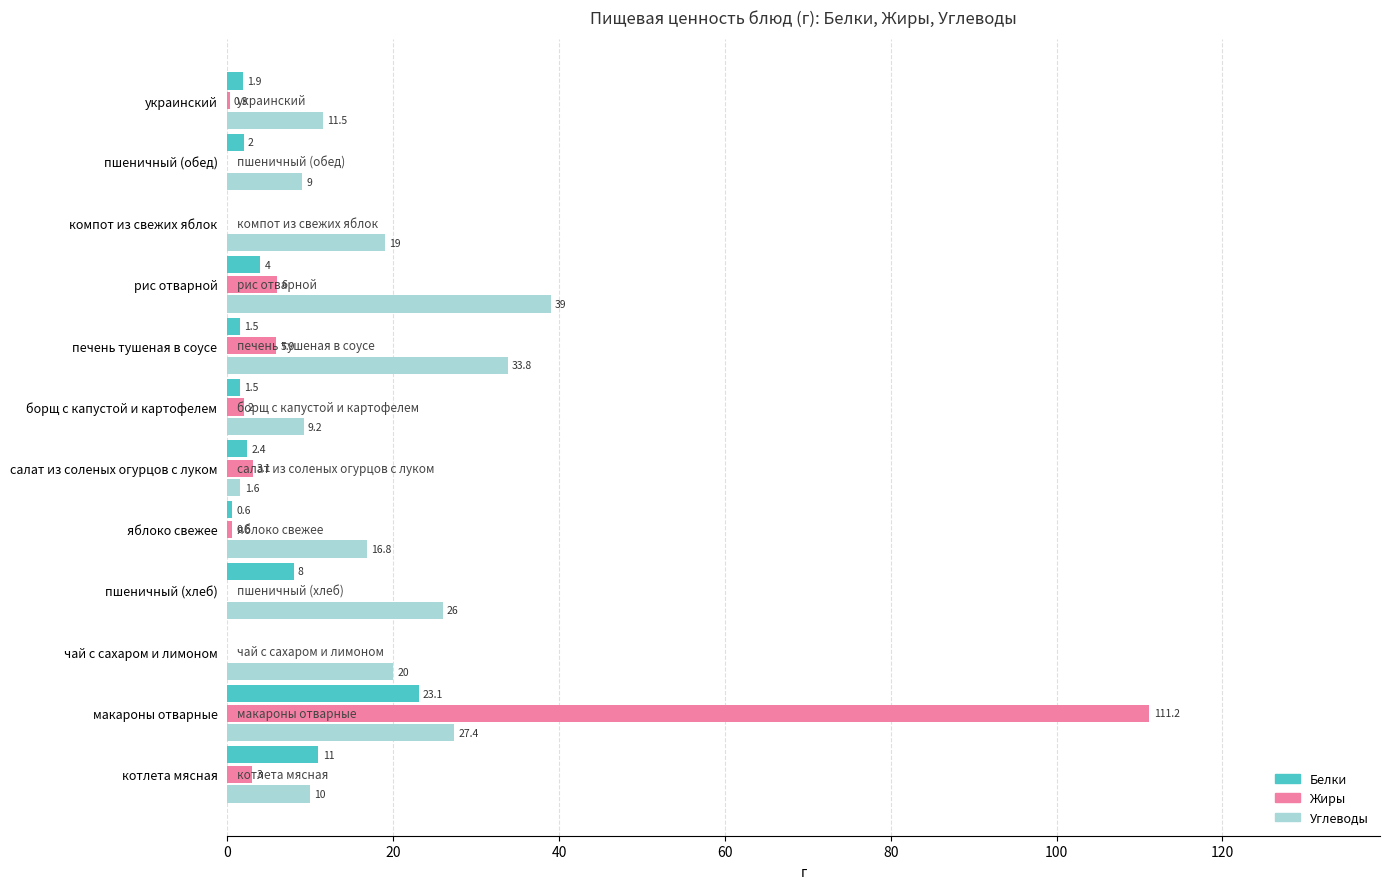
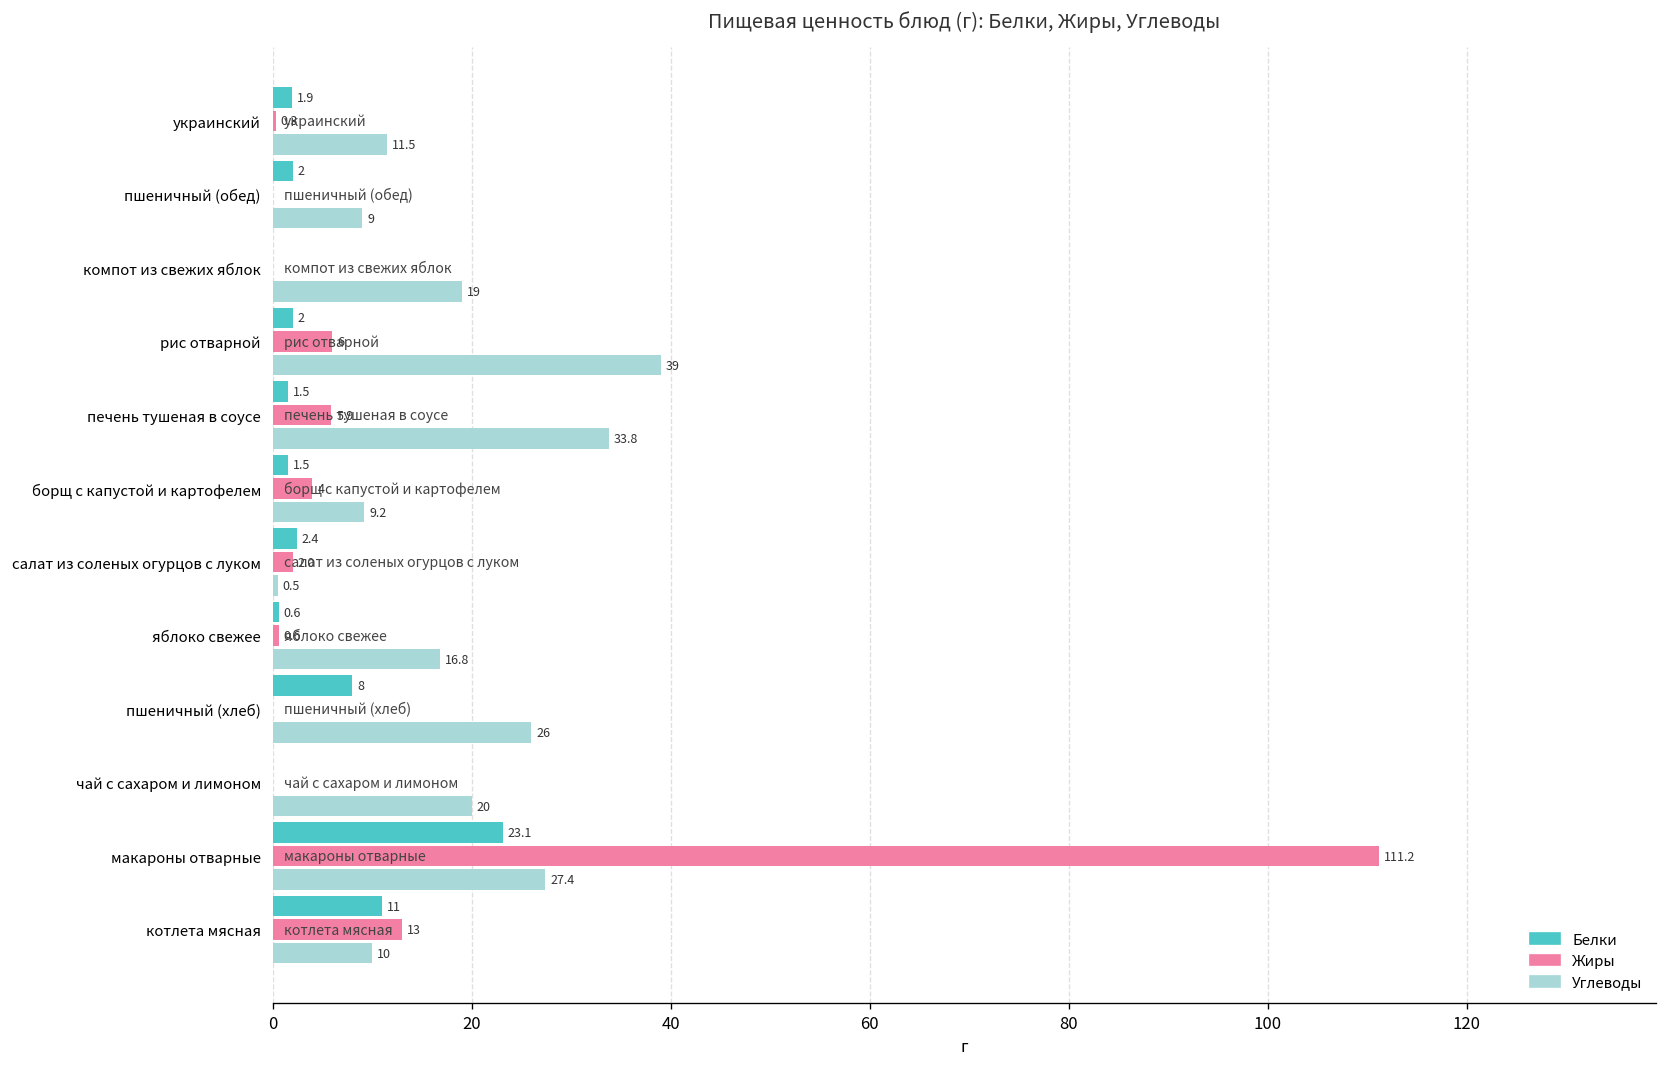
Белки, рис отварной: 4 -> 2
Жиры, борщ с капустой и картофелем: 2 -> 4
Жиры, салат из соленых огурцов с луком: 3.1 -> 2.0
Углеводы, салат из соленых огурцов с луком: 1.6 -> 0.5
Жиры, котлета мясная: 3 -> 13
